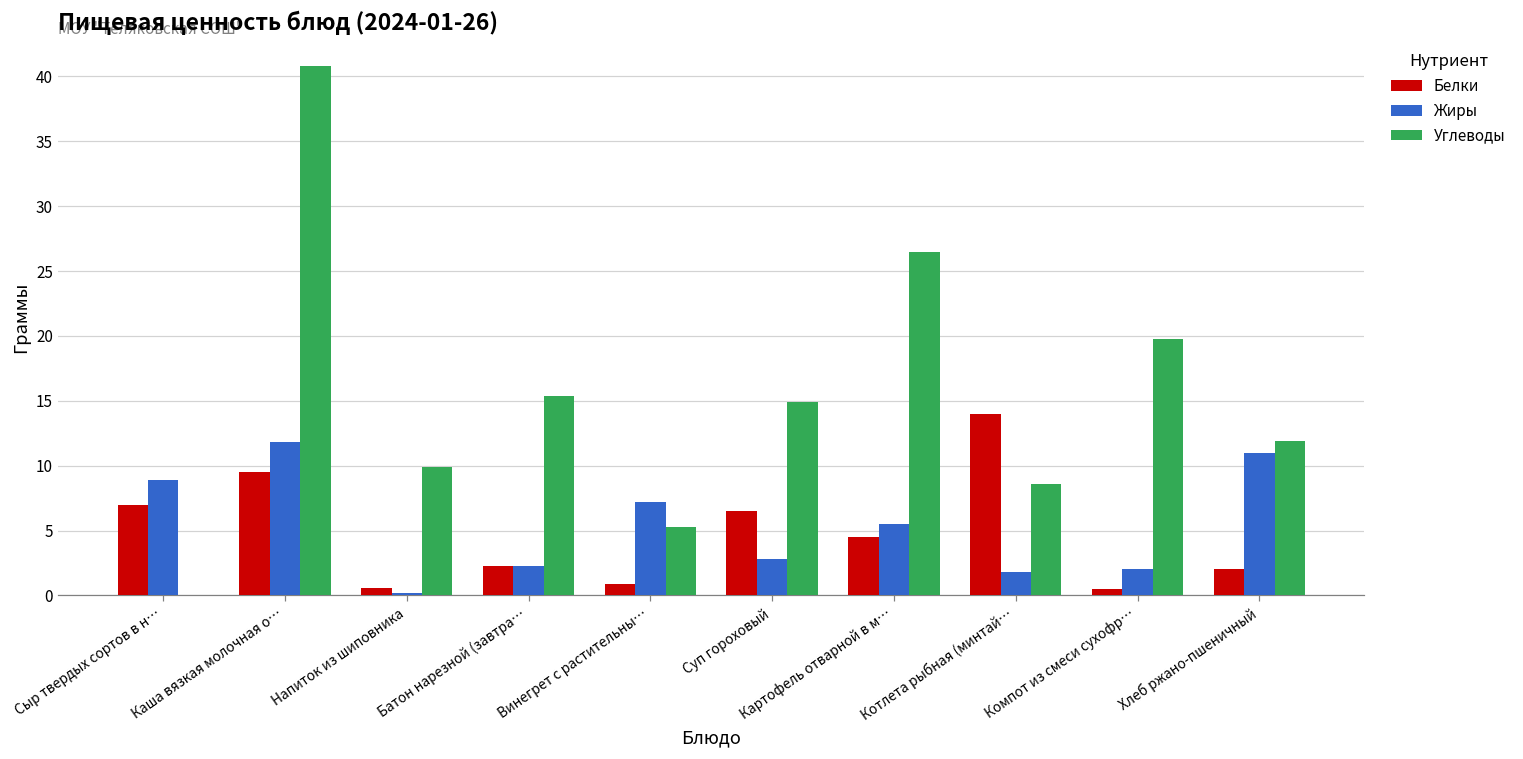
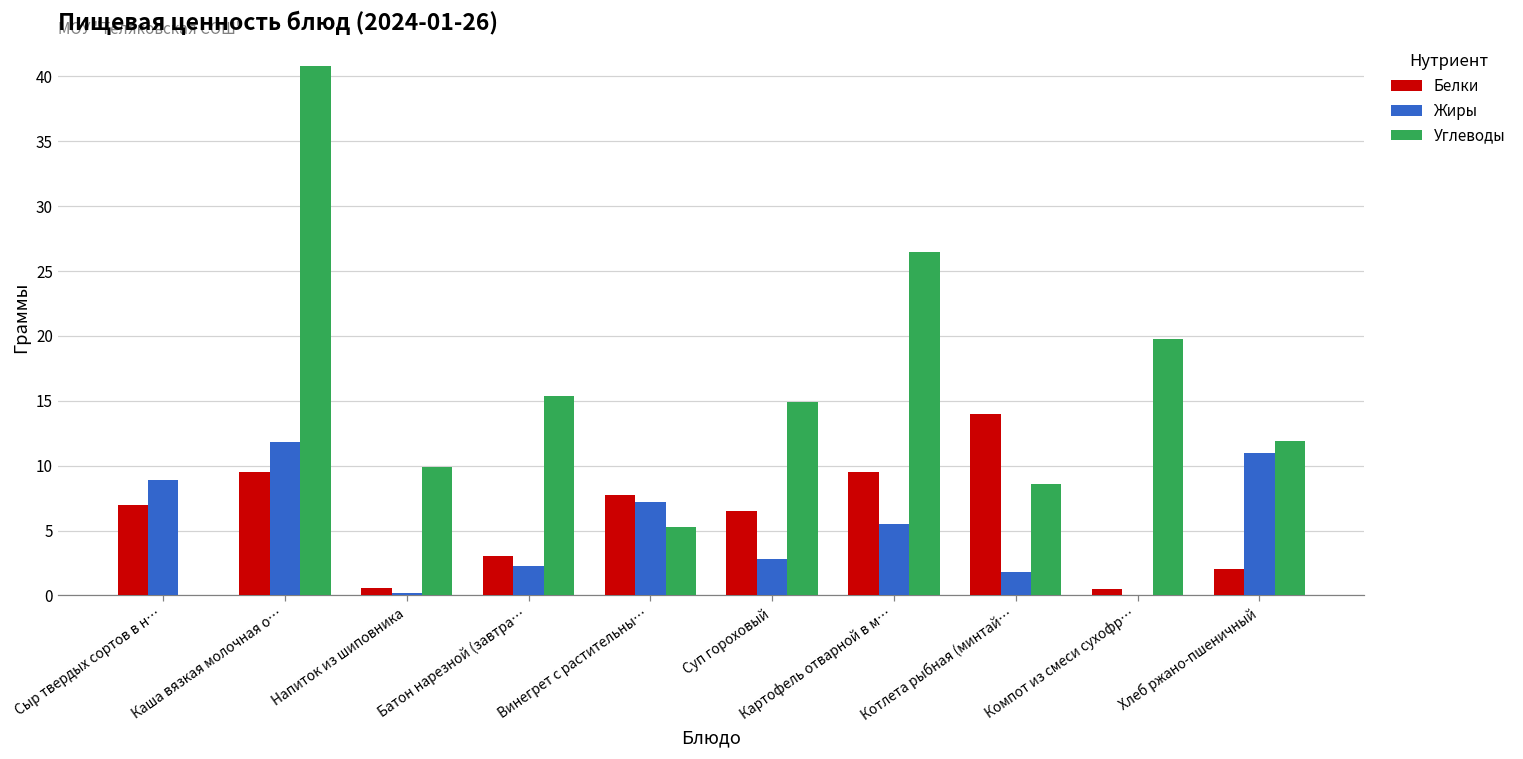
Белки, Батон нарезной (завтра…: 2.3 -> 3.0
Белки, Винегрет с растительны…: 0.9 -> 7.7
Белки, Картофель отварной в м…: 4.5 -> 9.5
Жиры, Компот из смеси сухофр…: 2 -> 0
